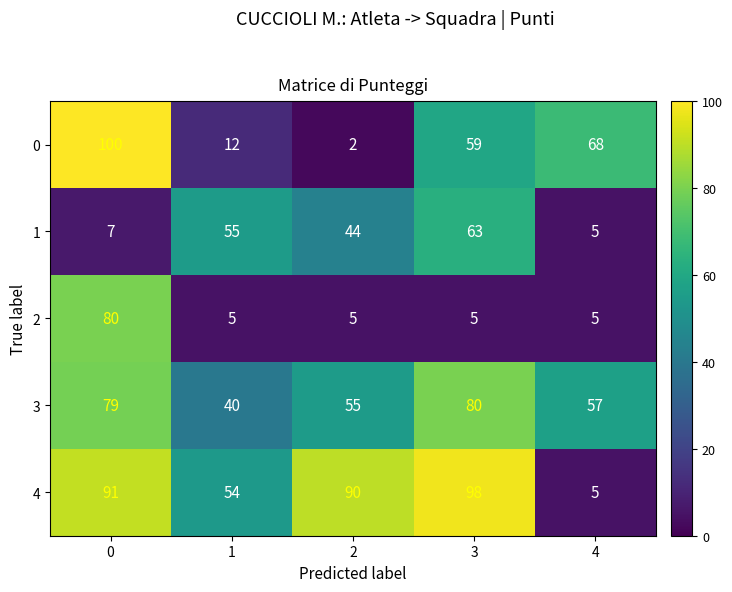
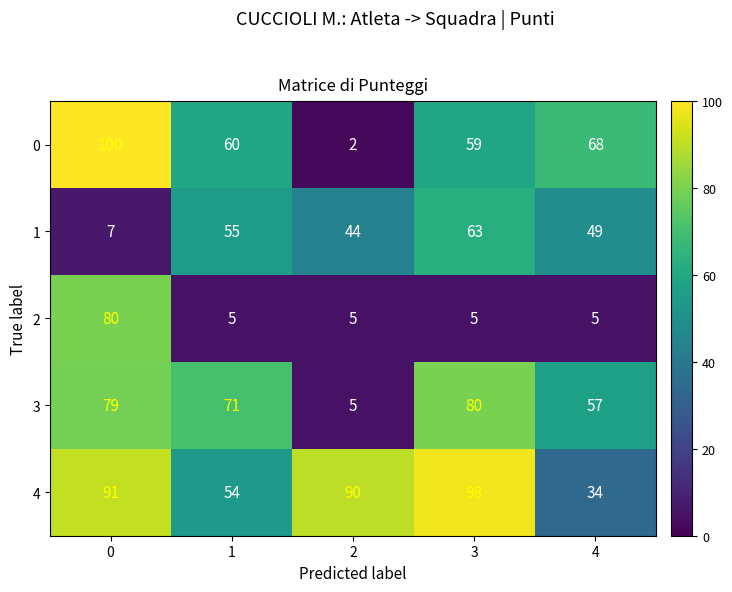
0, 1: 12 -> 60
1, 4: 5 -> 49
3, 1: 40 -> 71
3, 2: 55 -> 5
4, 4: 5 -> 34
